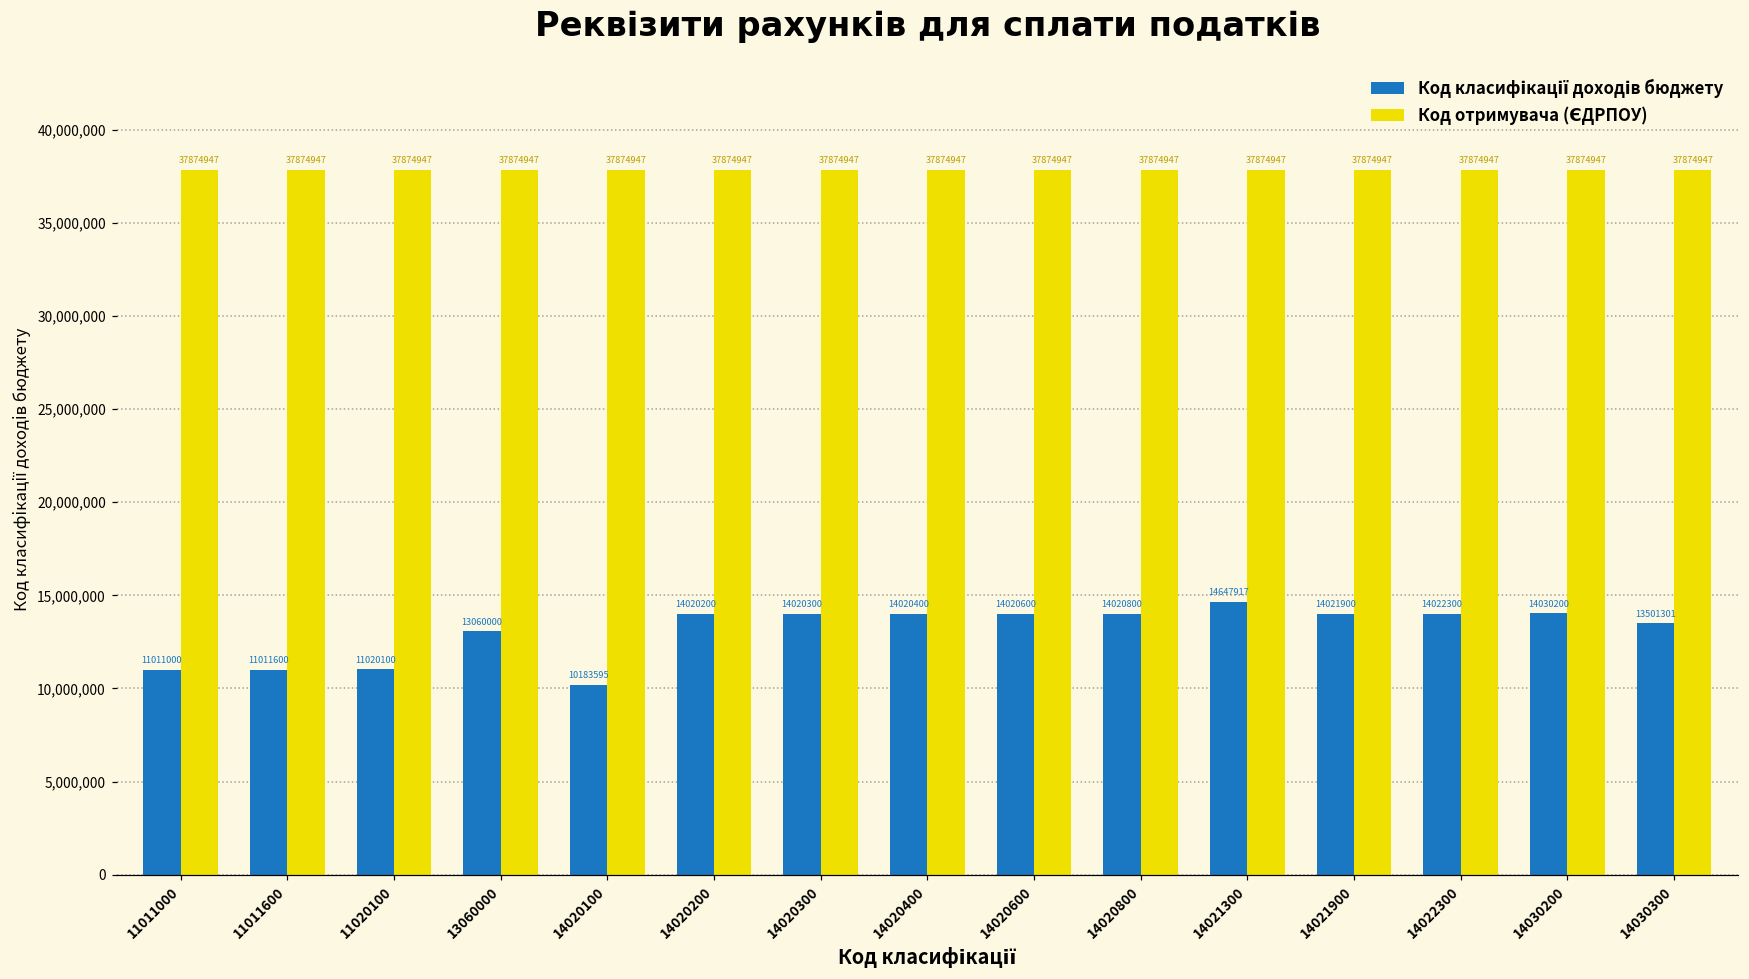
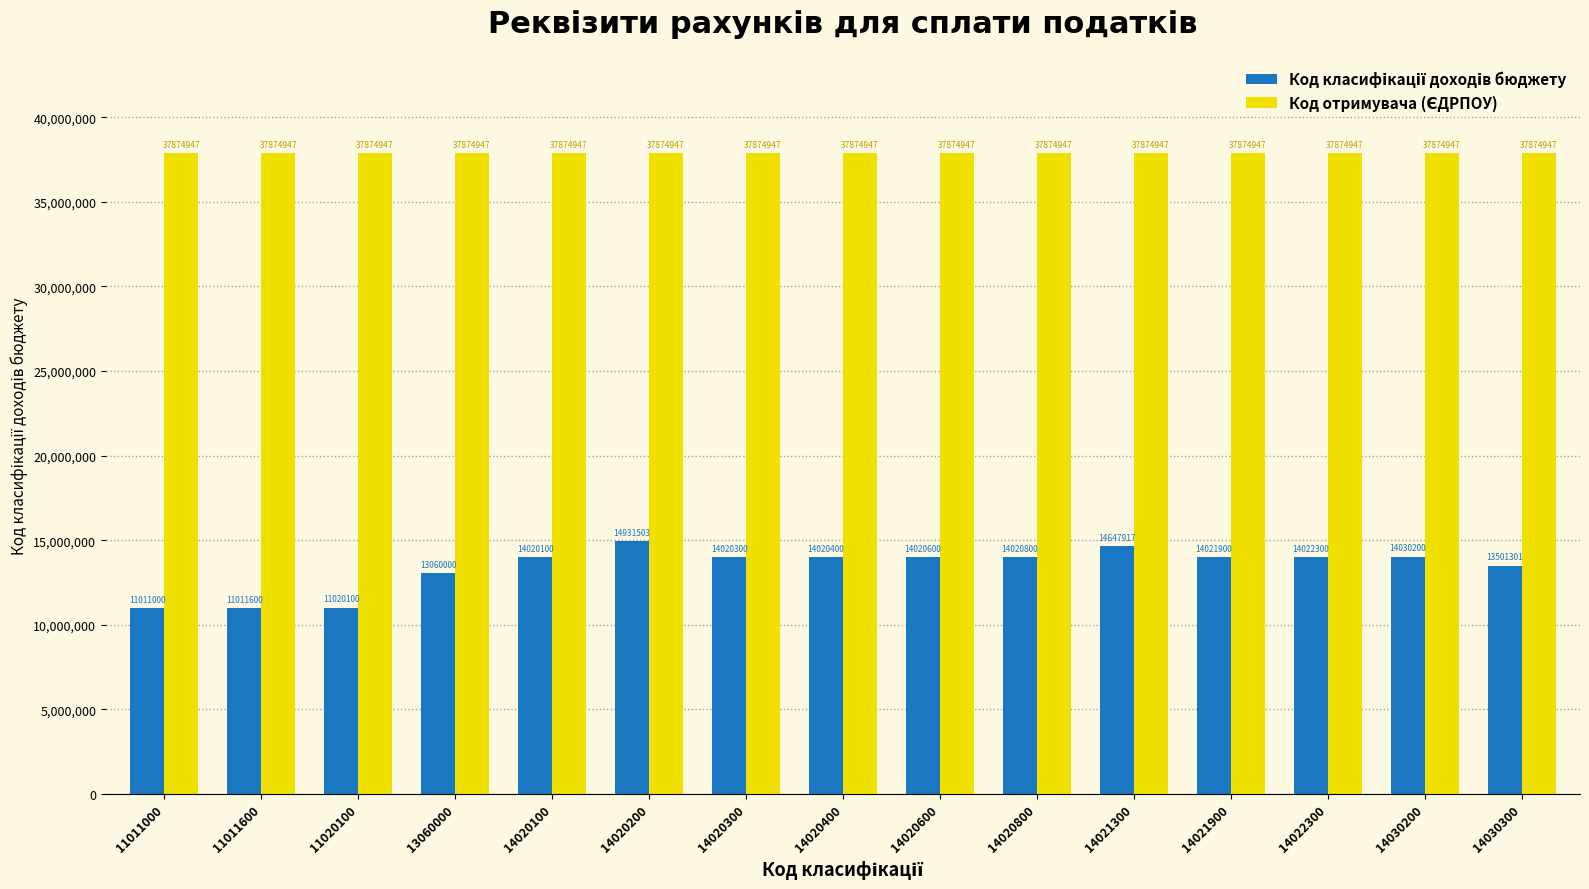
Код класифікації доходів бюджету, 14020100: 10183595 -> 14020100
Код класифікації доходів бюджету, 14020200: 14020200 -> 14931503
